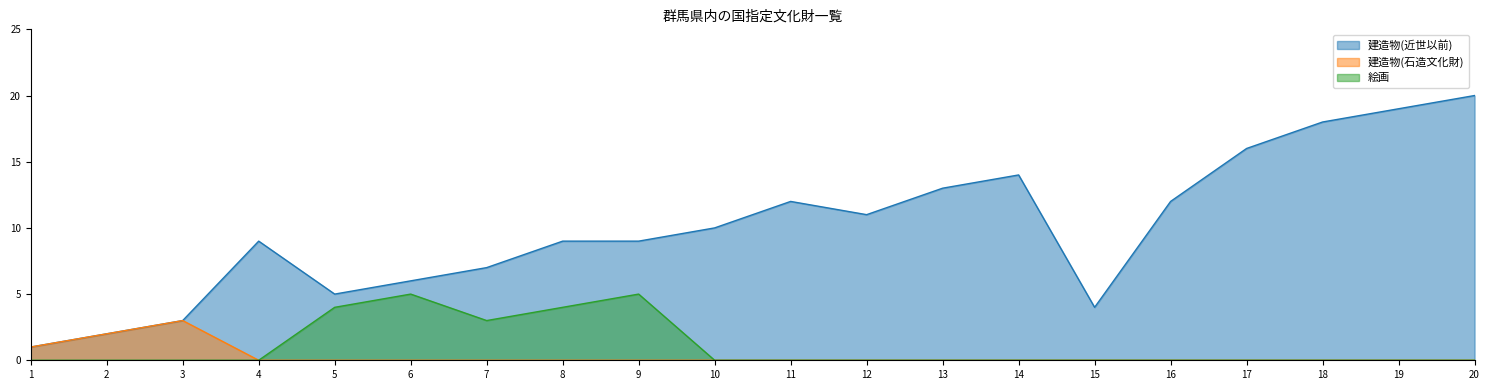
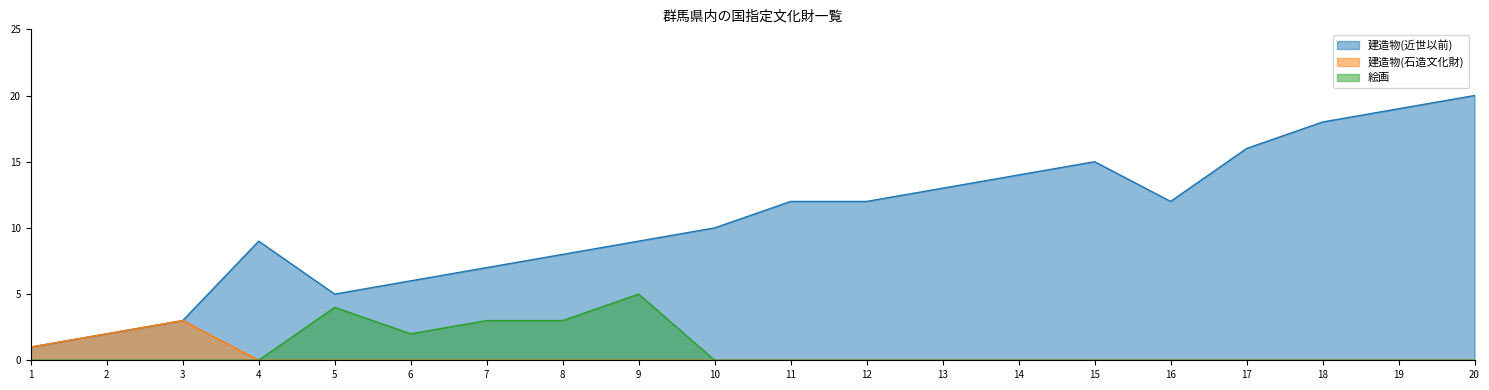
絵画, 6: 5 -> 2
建造物(近世以前), 8: 9 -> 8
絵画, 8: 4 -> 3
建造物(近世以前), 12: 11 -> 12
建造物(近世以前), 15: 4 -> 15
